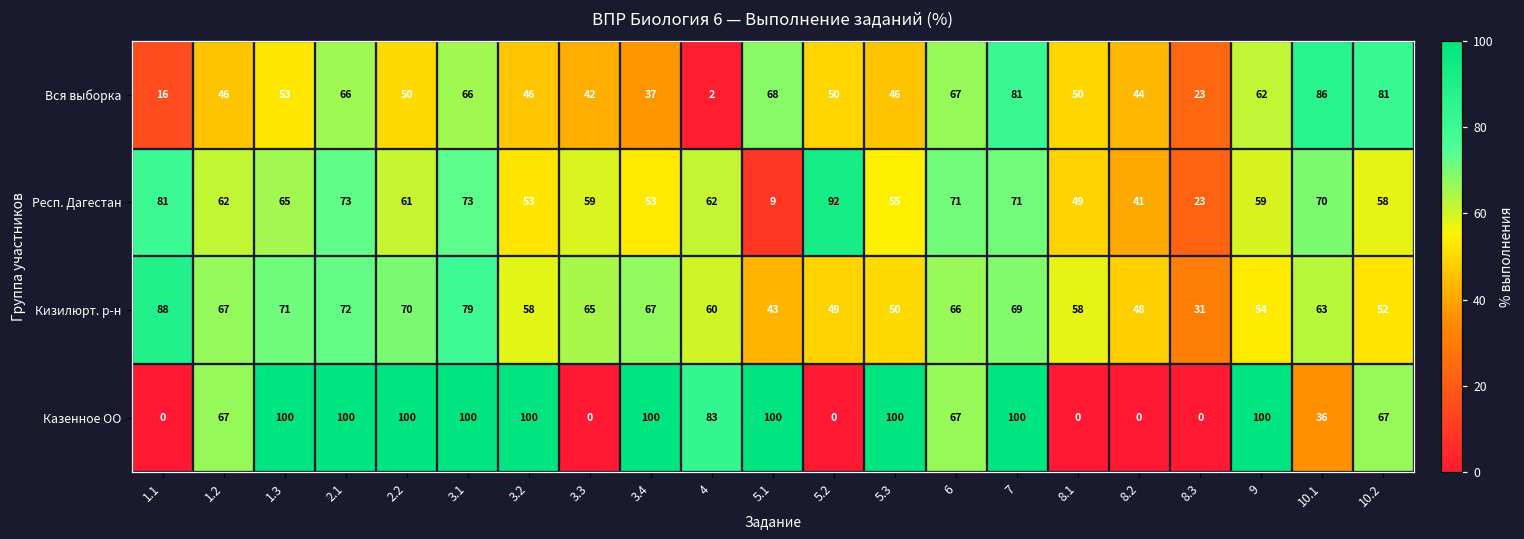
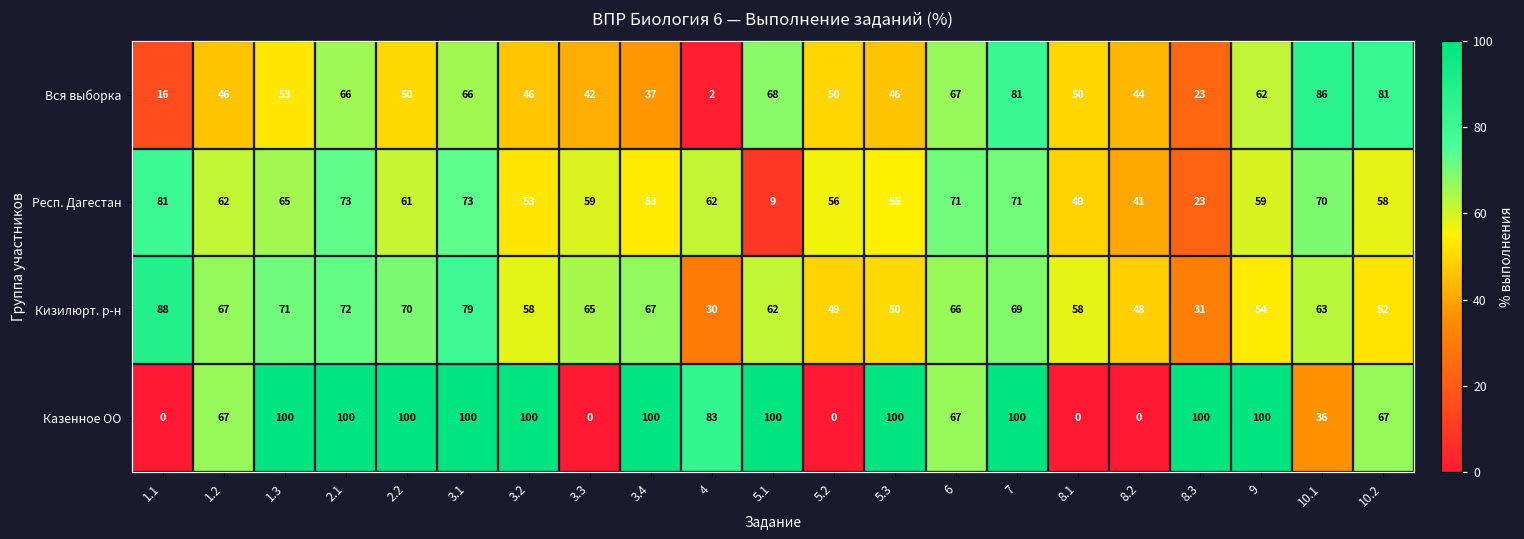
Респ. Дагестан, 5.2: 92 -> 56
Кизилюрт. р-н, 4: 60 -> 30
Кизилюрт. р-н, 5.1: 43 -> 62
Казенное ОО, 8.3: 0 -> 100
